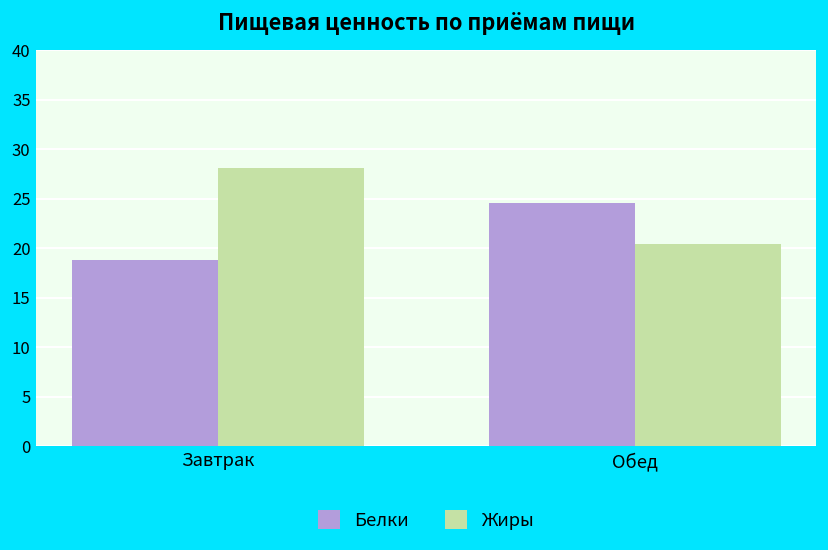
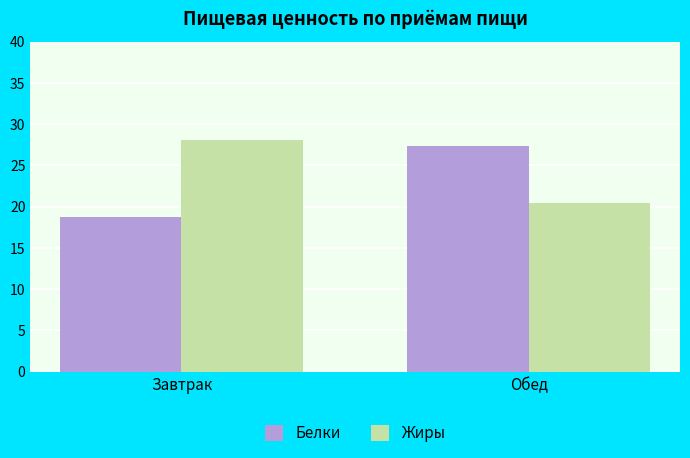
Белки, Обед: 25 -> 27
